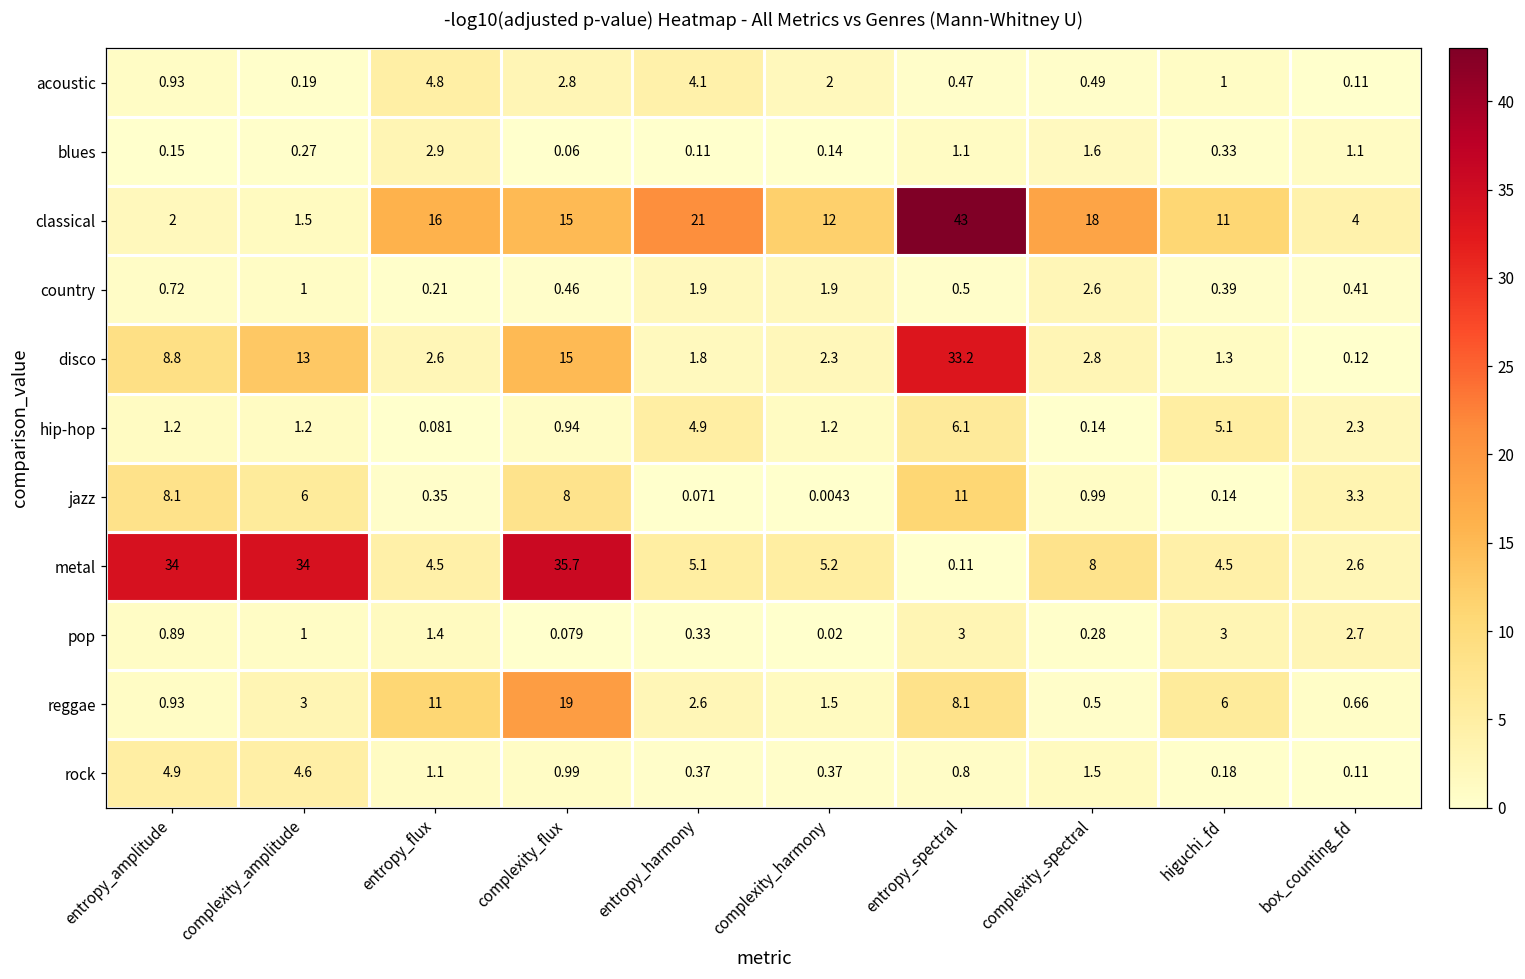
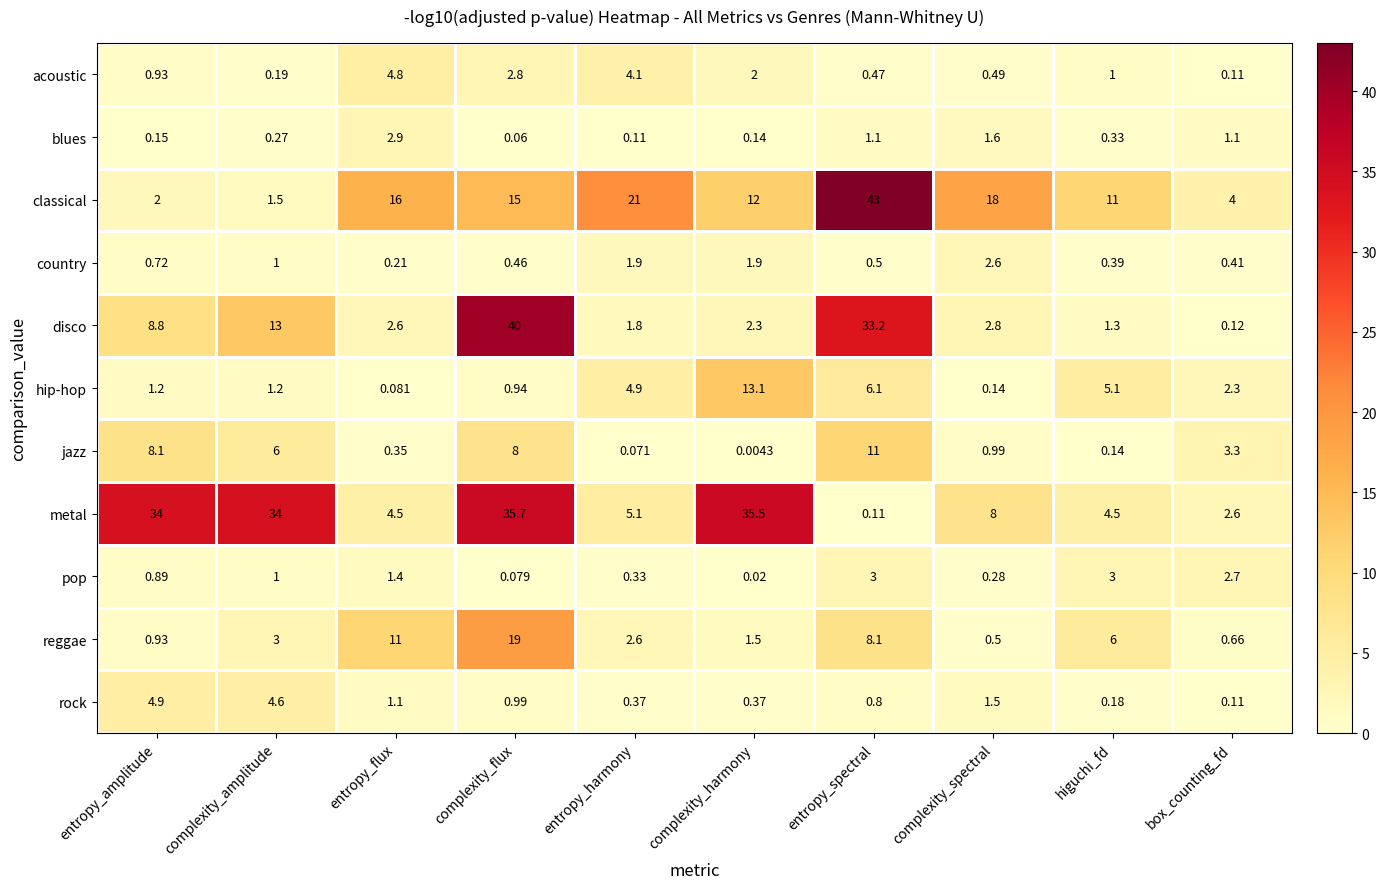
disco, complexity_flux: 15 -> 40
hip-hop, complexity_harmony: 1.2 -> 13.1
metal, complexity_harmony: 5.2 -> 35.5
